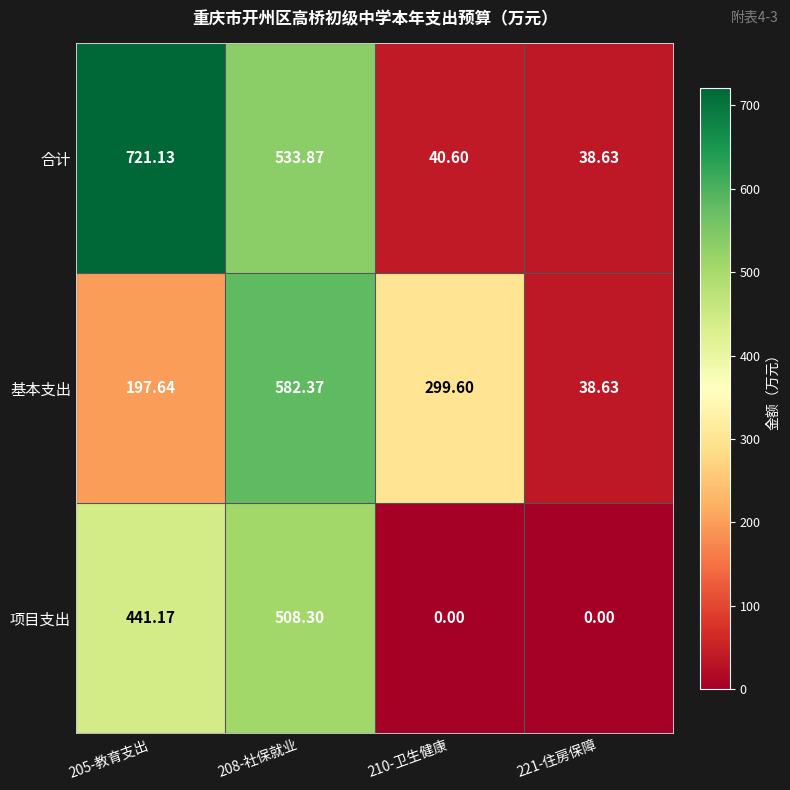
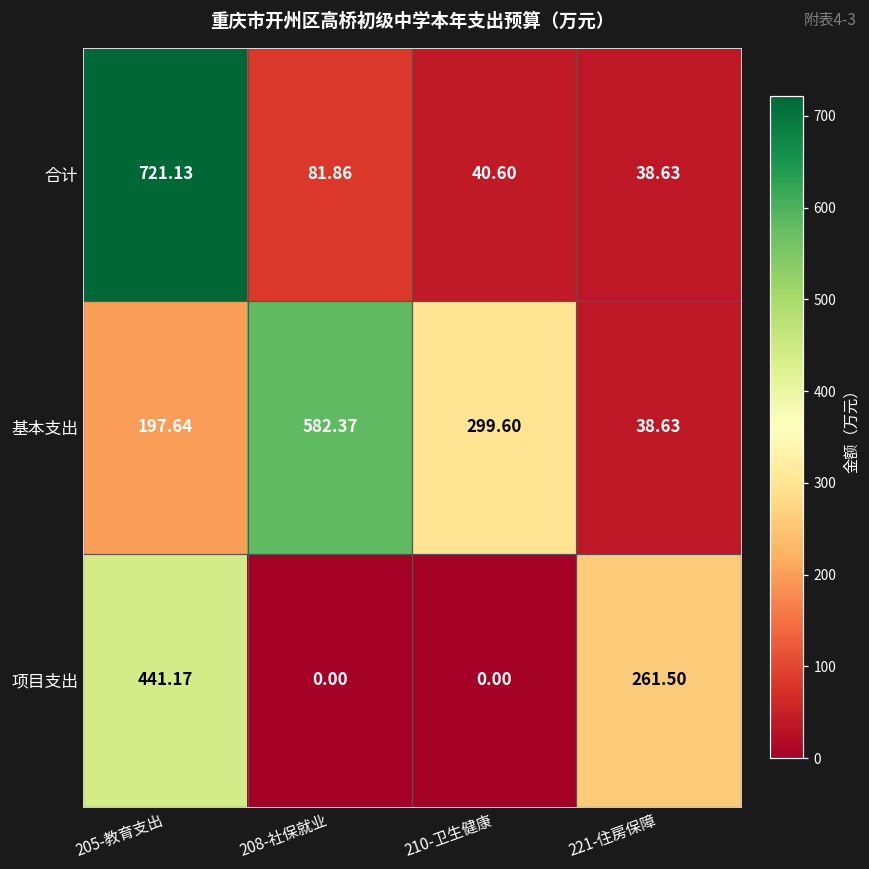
合计, 208-社保就业: 533.87 -> 81.86
项目支出, 208-社保就业: 508.30 -> 0.00
项目支出, 221-住房保障: 0.00 -> 261.50
